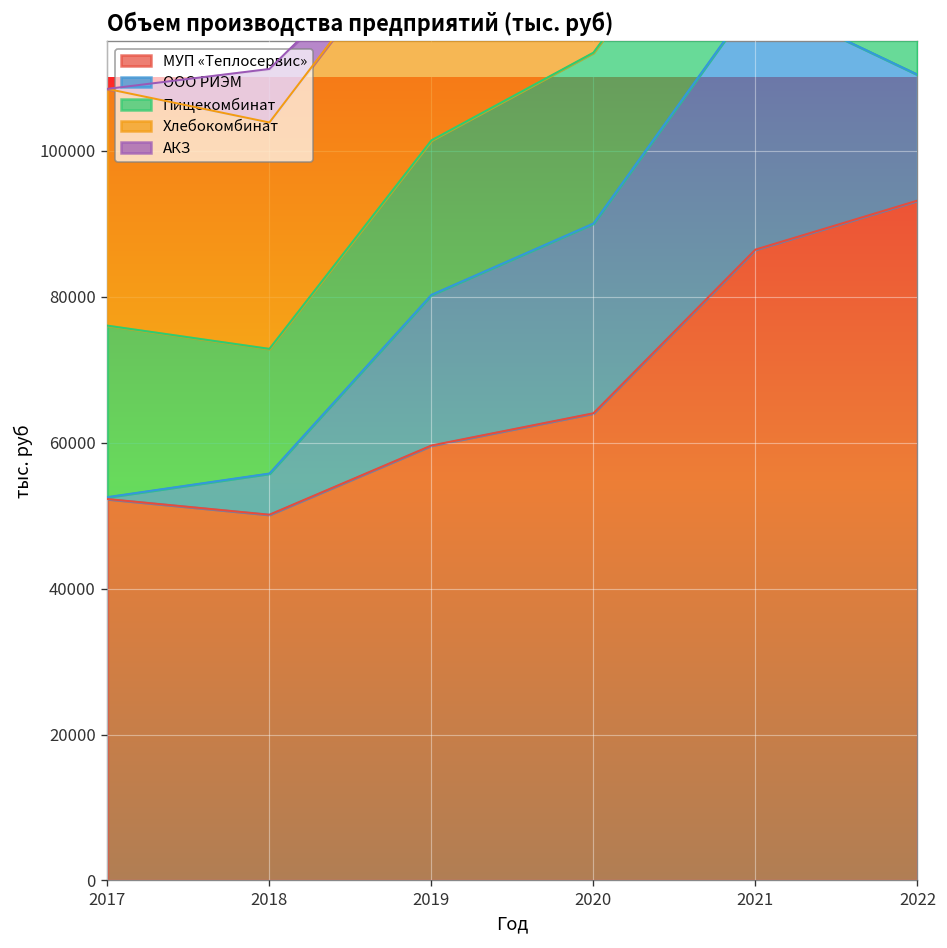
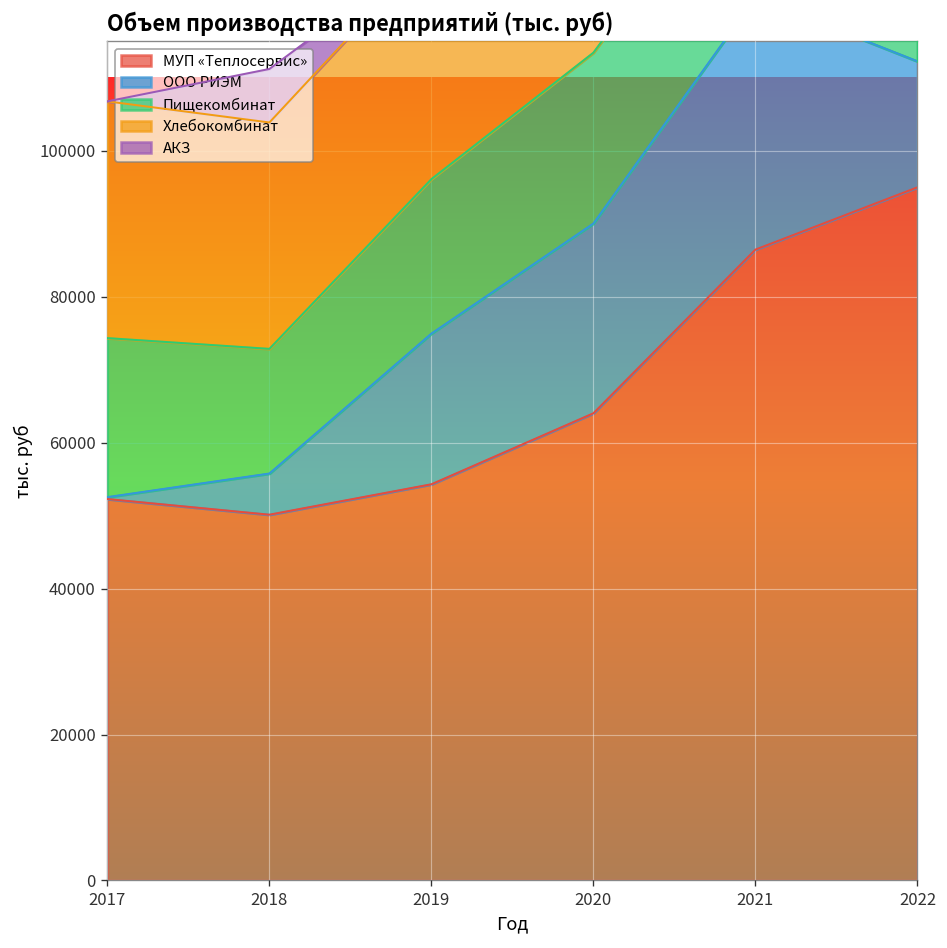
Пищекомбинат, 2017: 23000 -> 22000
МУП «Теплосервис», 2019: 60000 -> 54000
МУП «Теплосервис», 2022: 93000 -> 95000
